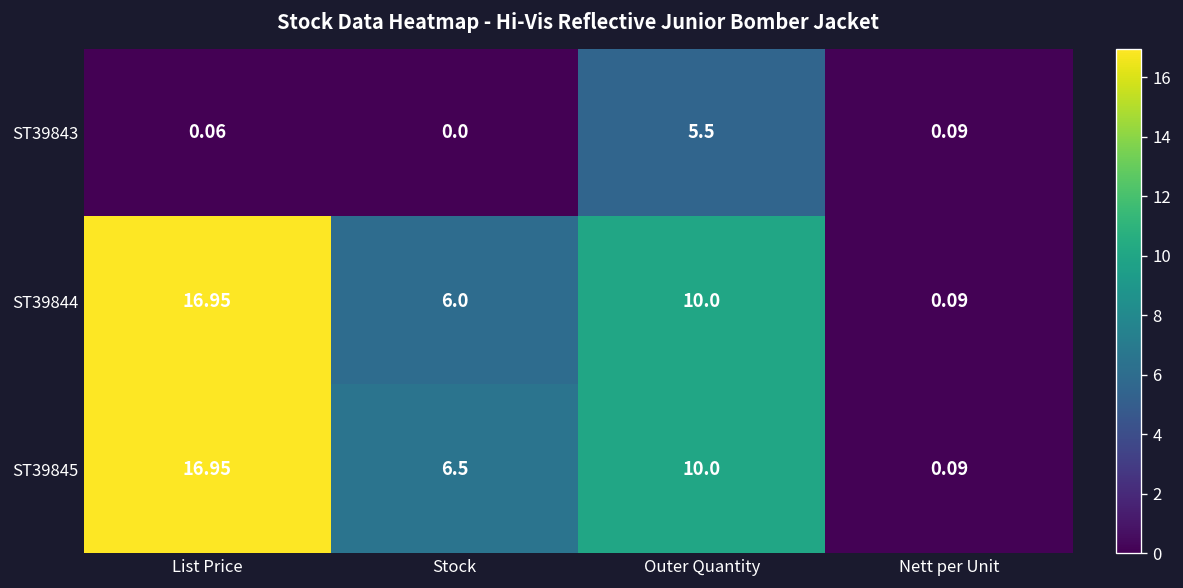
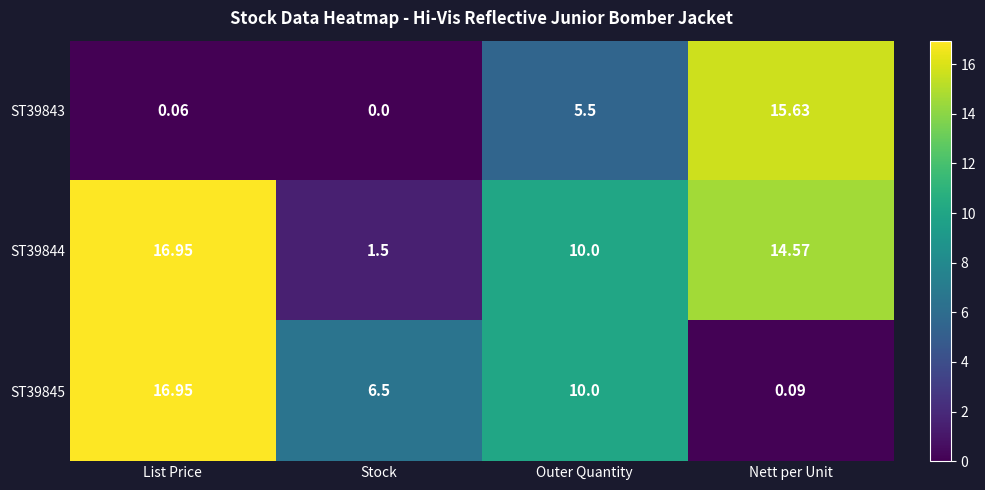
ST39843, Nett per Unit: 0.09 -> 15.63
ST39844, Stock: 6.0 -> 1.5
ST39844, Nett per Unit: 0.09 -> 14.57
